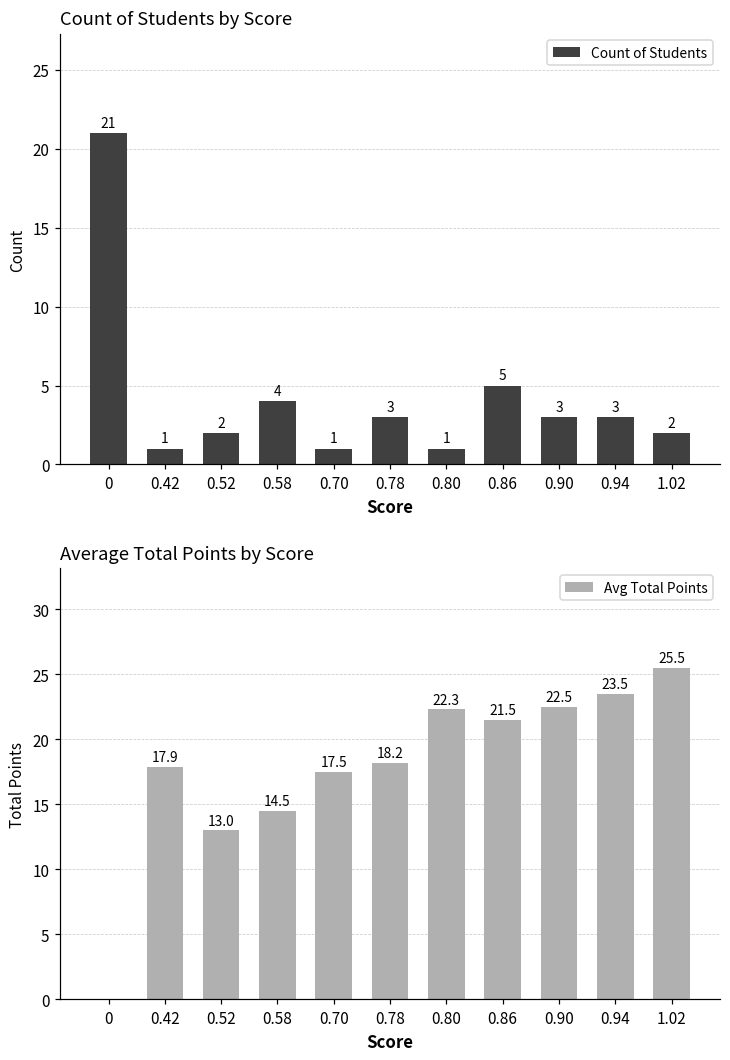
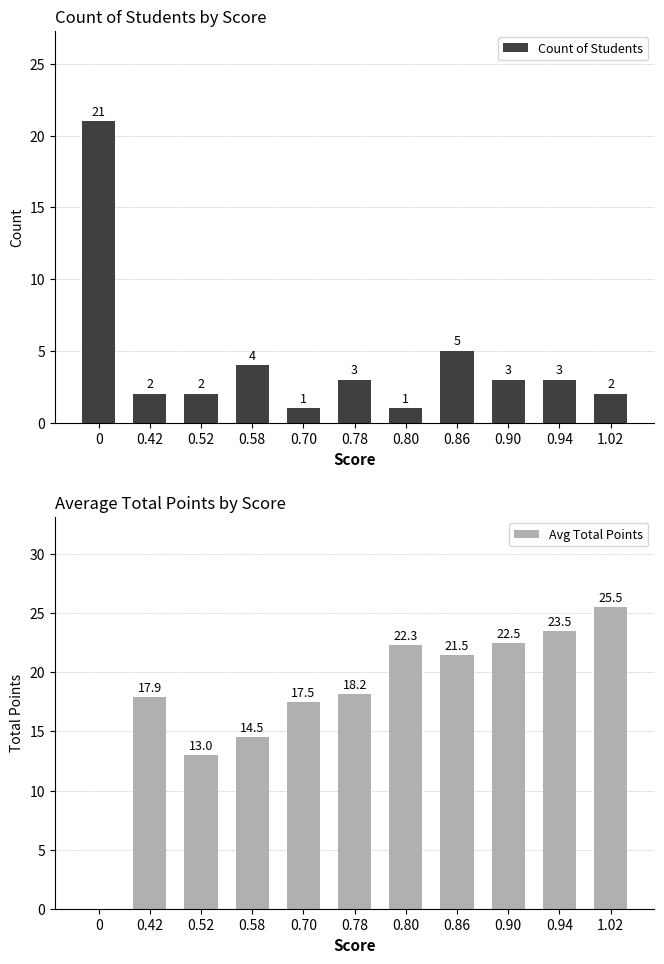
Count of Students by Score, 0.42: 1 -> 2
